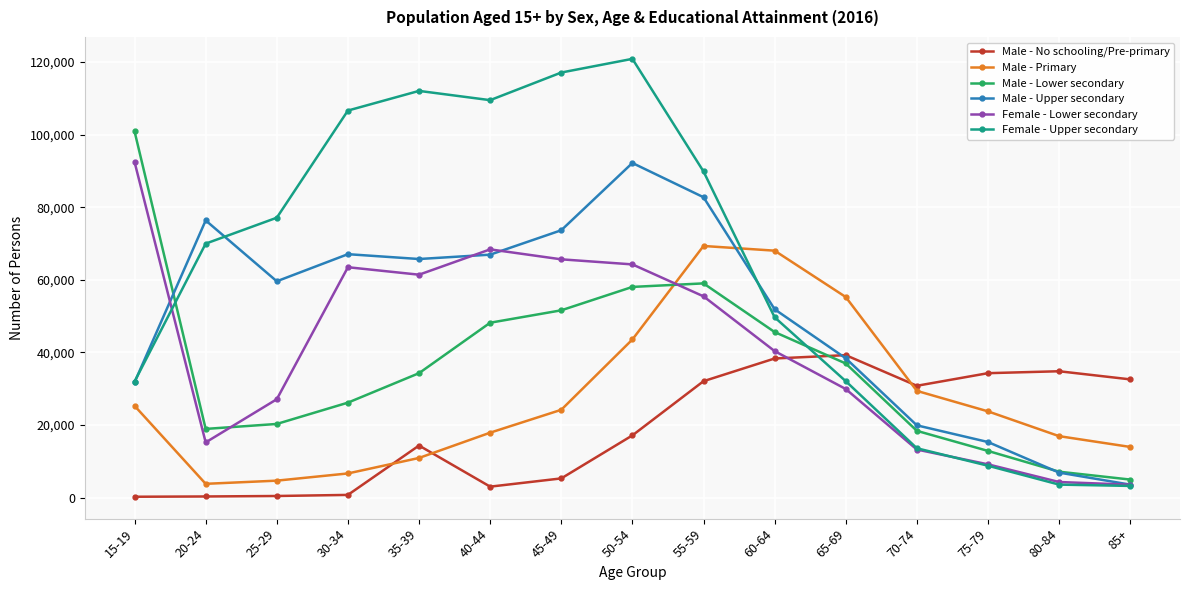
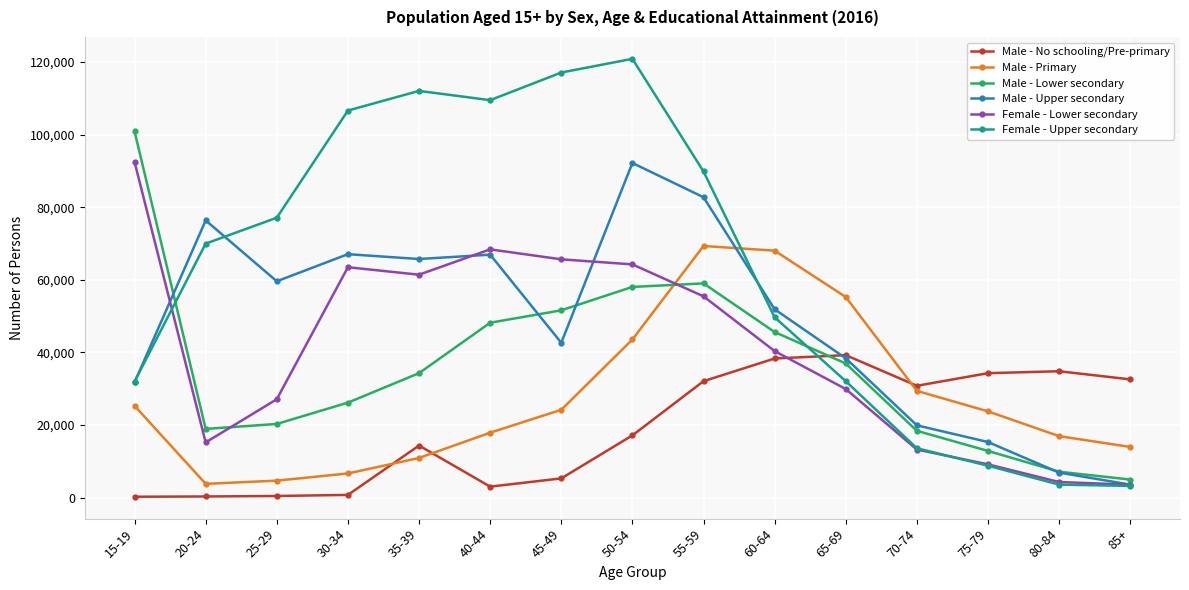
Male - Upper secondary, 45-49: 74,000 -> 43,000
